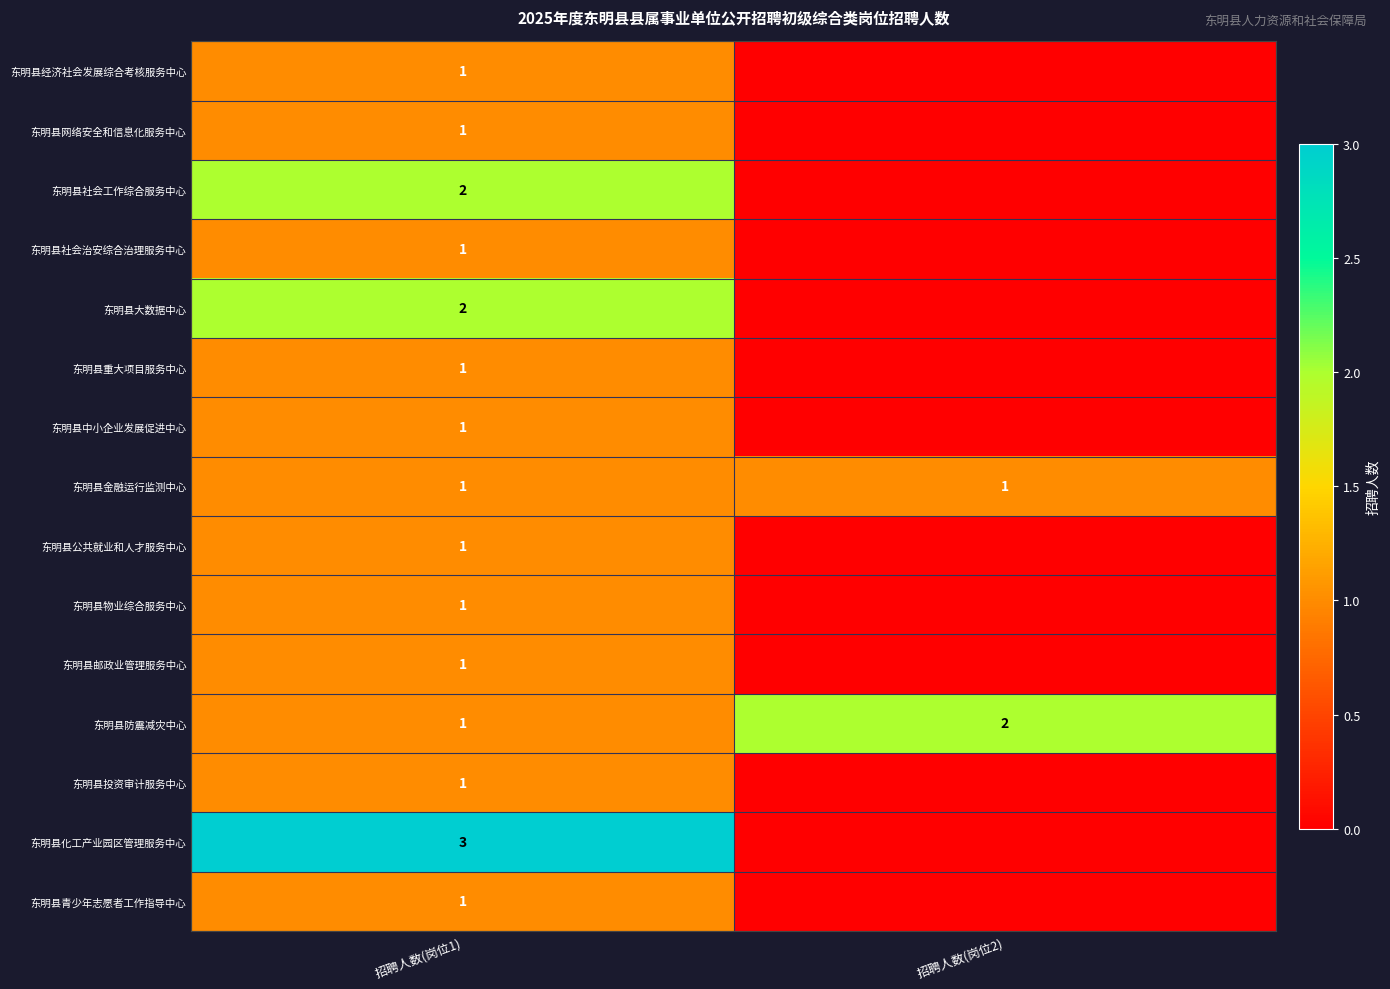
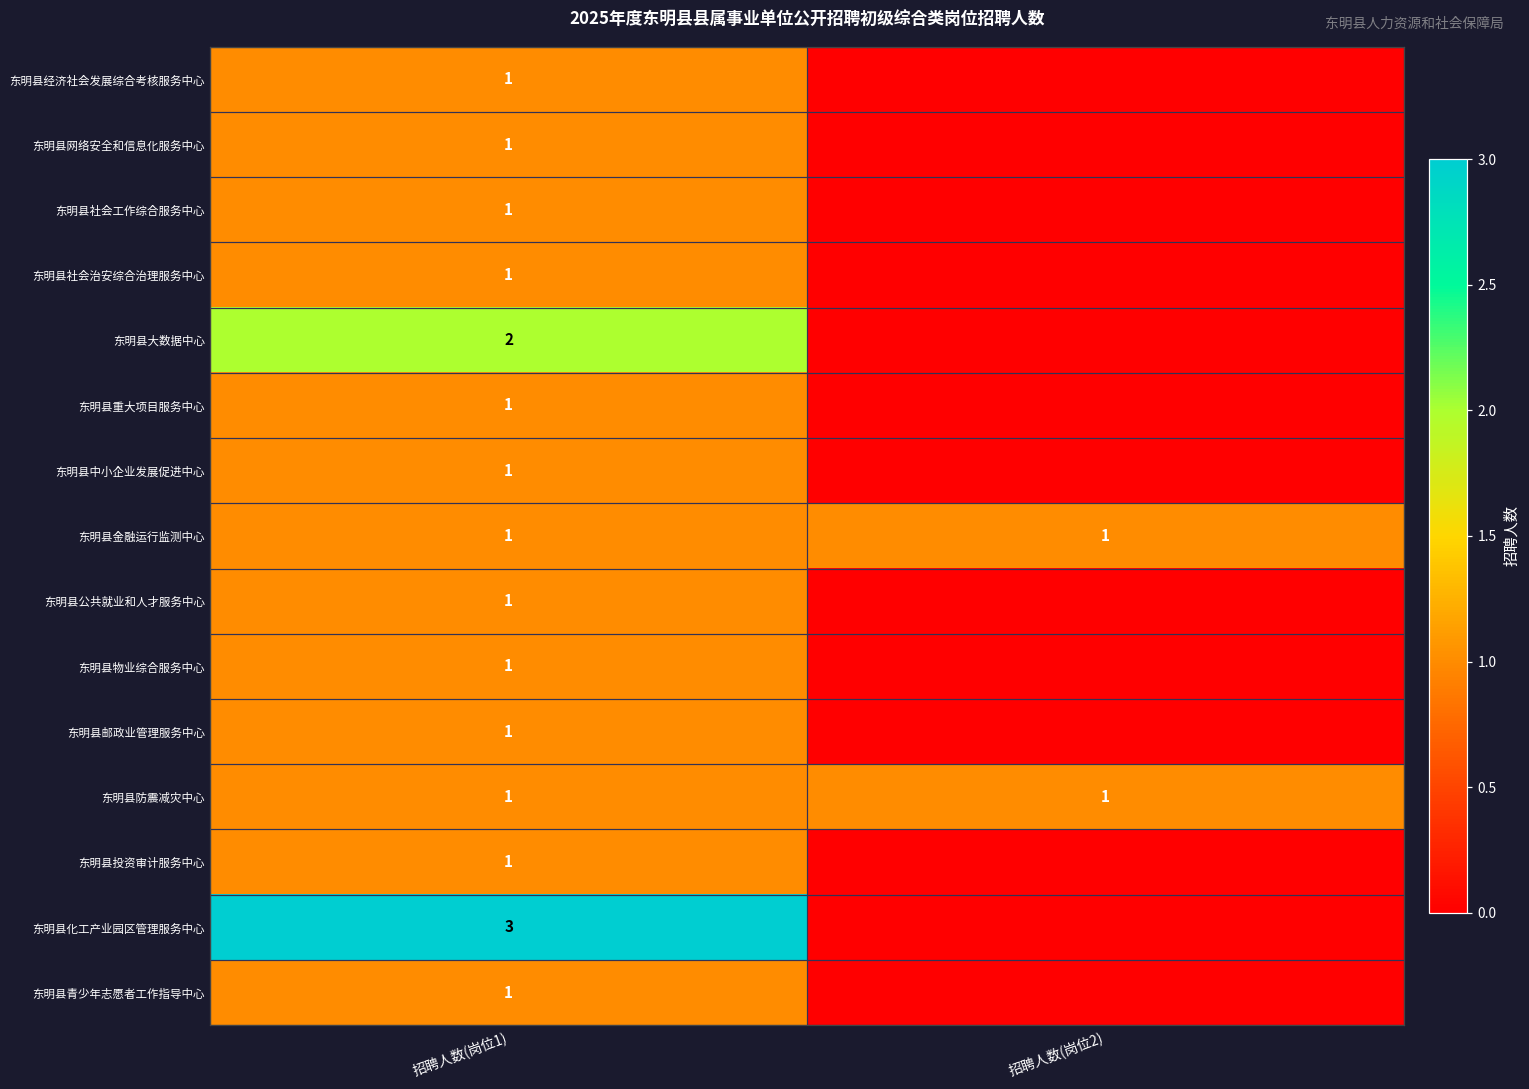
东明县社会工作综合服务中心, 招聘人数(岗位1): 2 -> 1
东明县防震减灾中心, 招聘人数(岗位2): 2 -> 1
